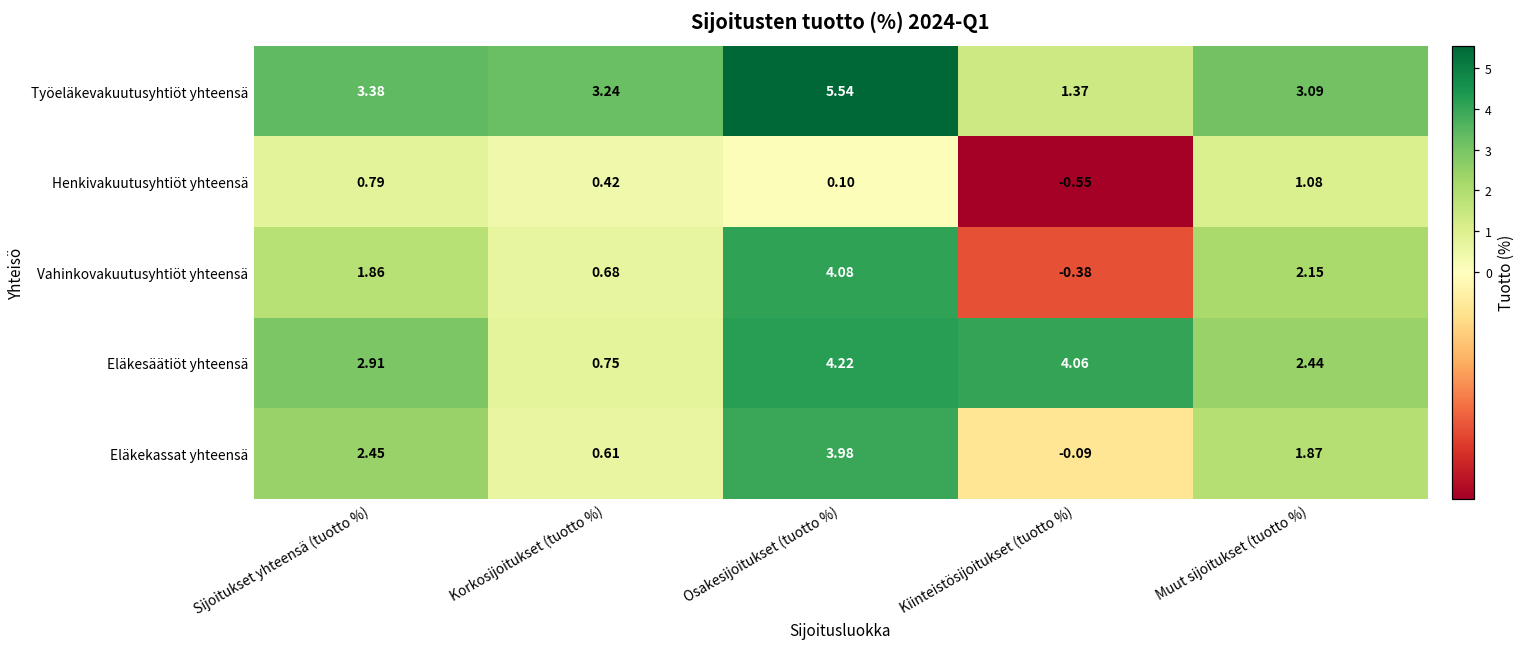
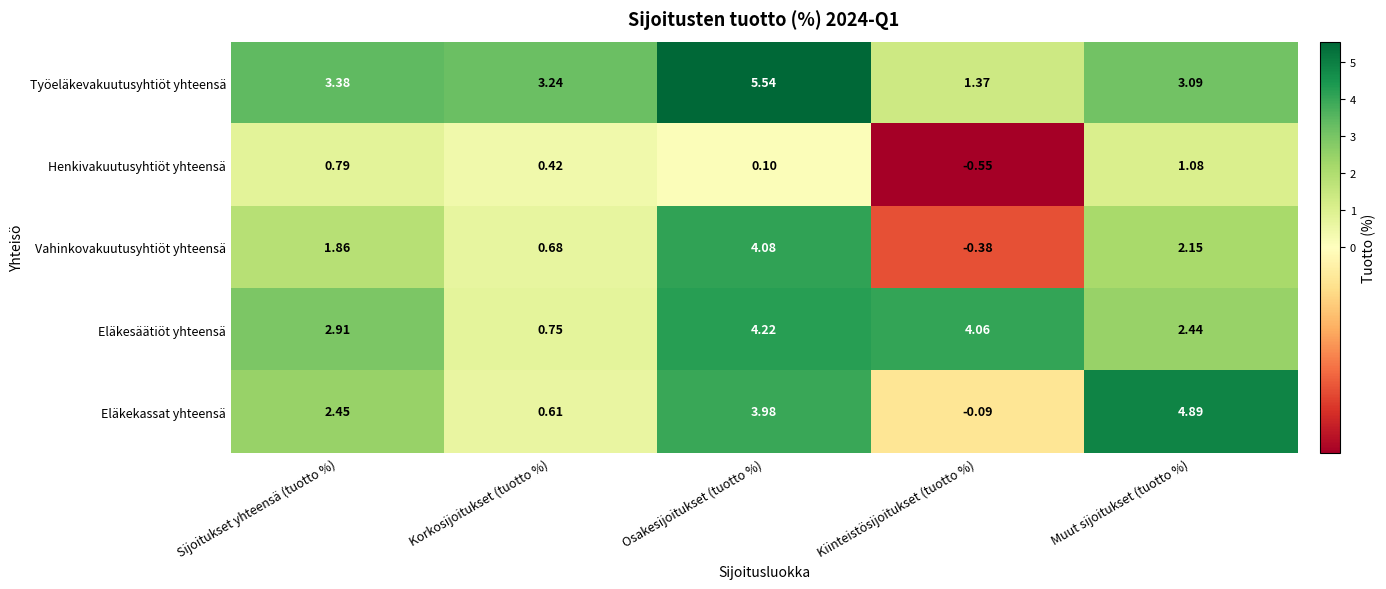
Eläkekassat yhteensä, Muut sijoitukset (tuotto %): 1.87 -> 4.89
